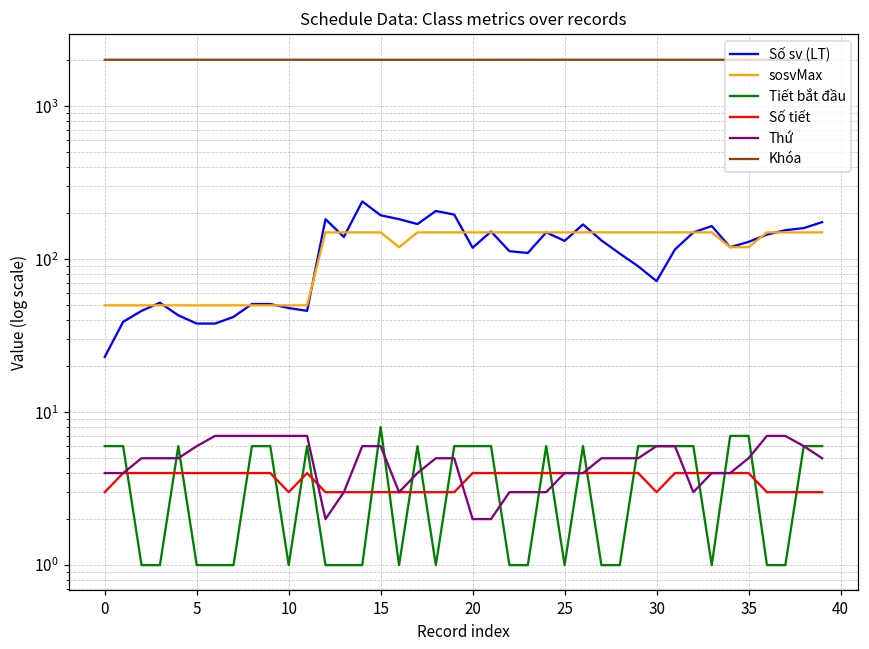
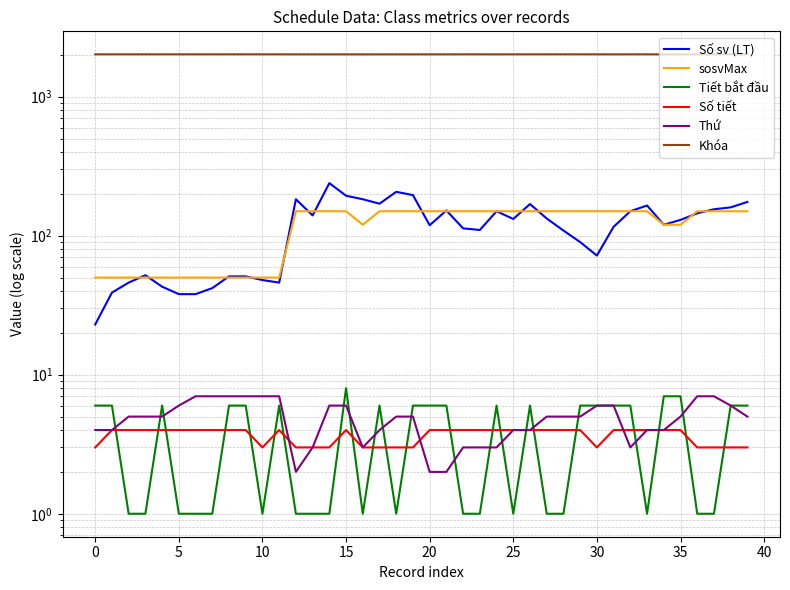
Số tiết, 15: 3 -> 4
